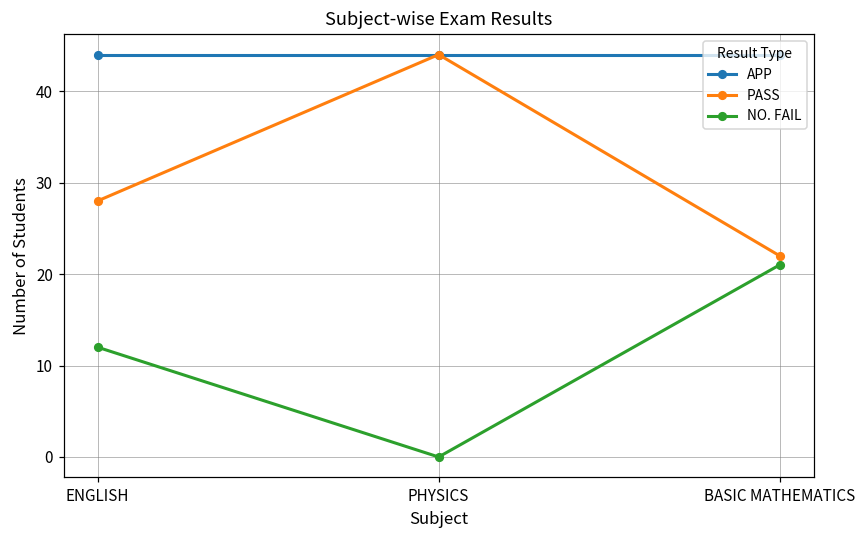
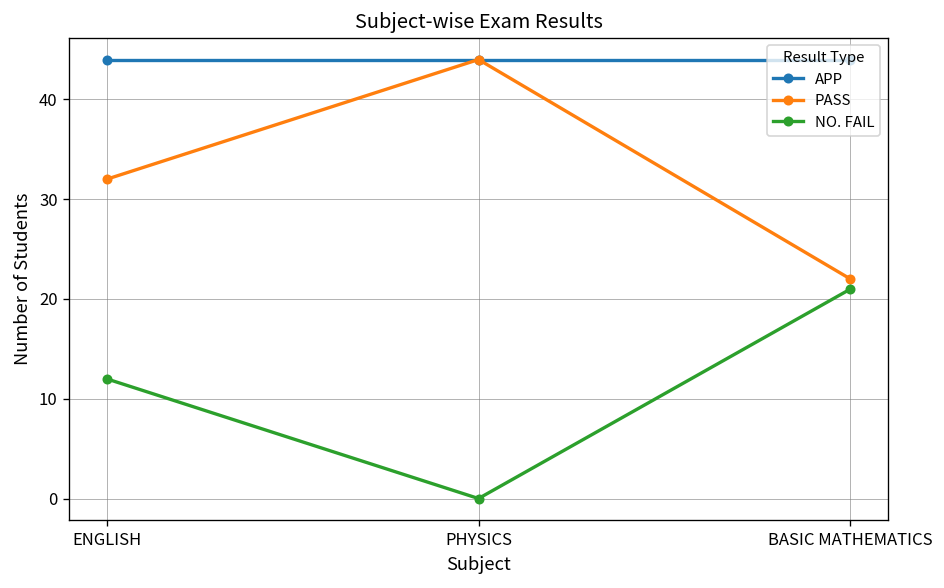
PASS, ENGLISH: 28 -> 32
